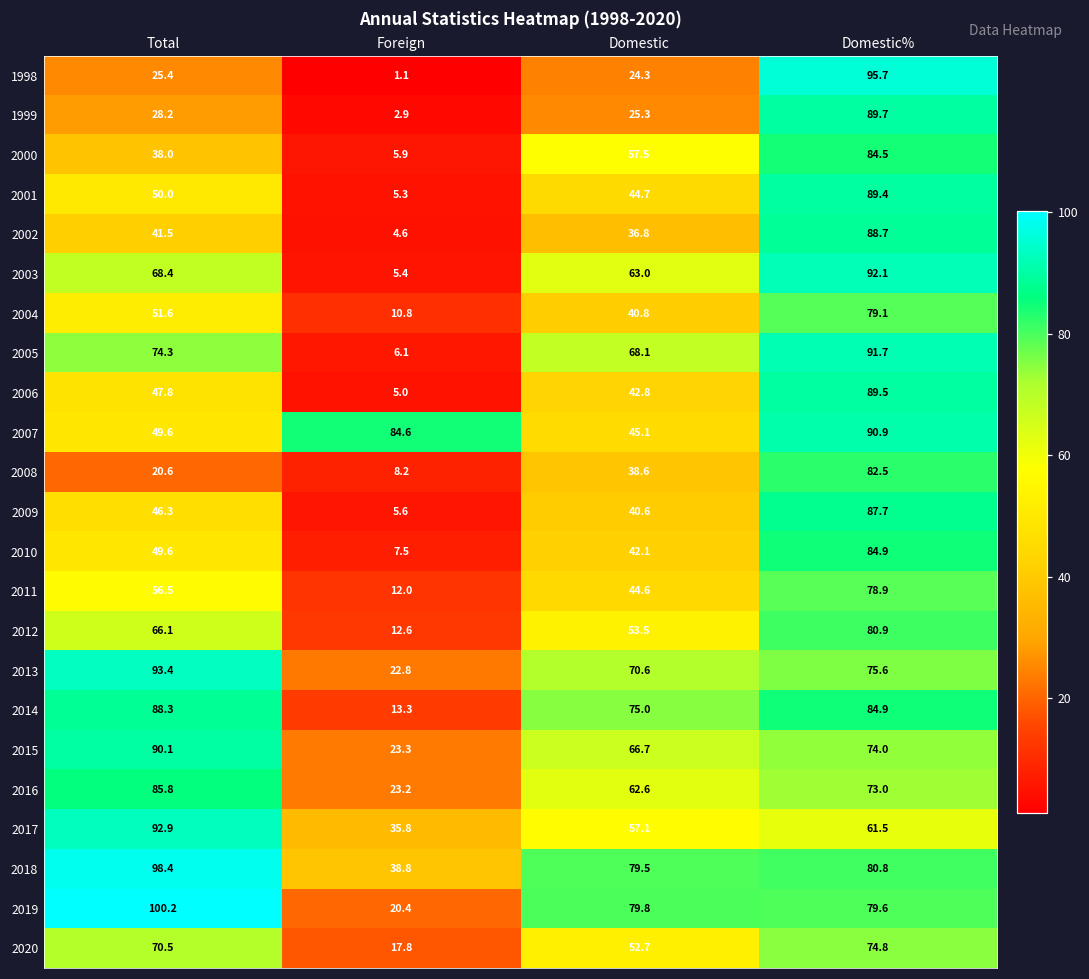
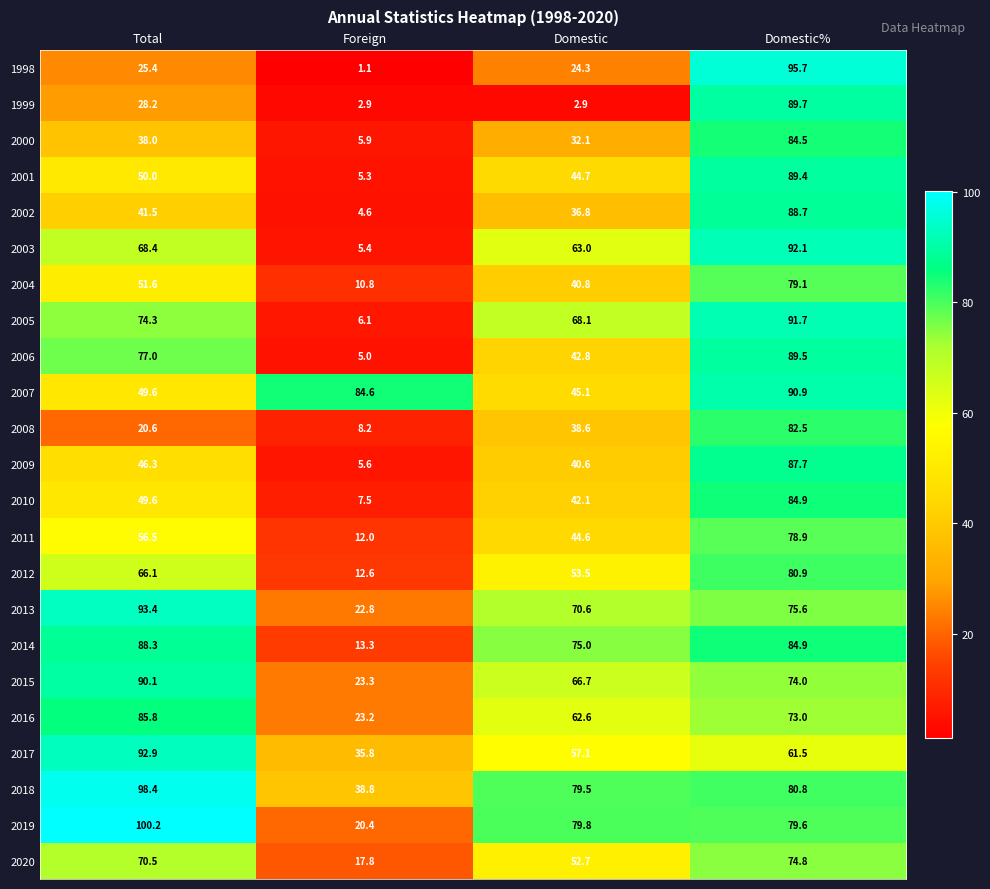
1999, Domestic: 25.3 -> 2.9
2000, Domestic: 57.5 -> 32.1
2006, Total: 47.8 -> 77.0
